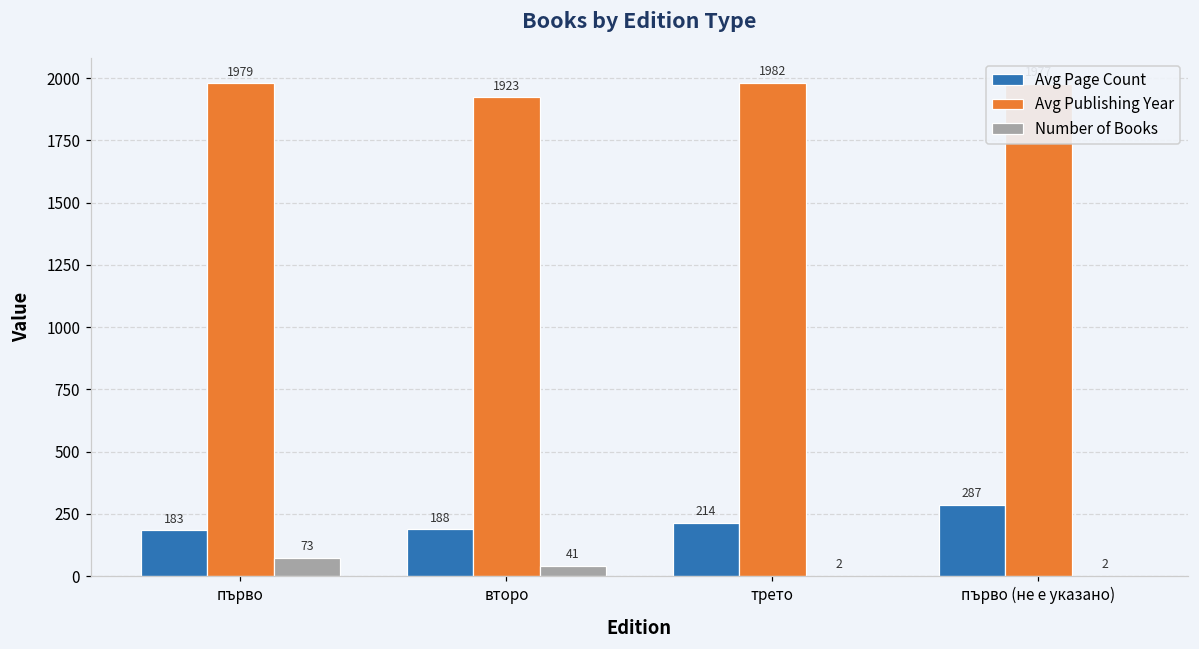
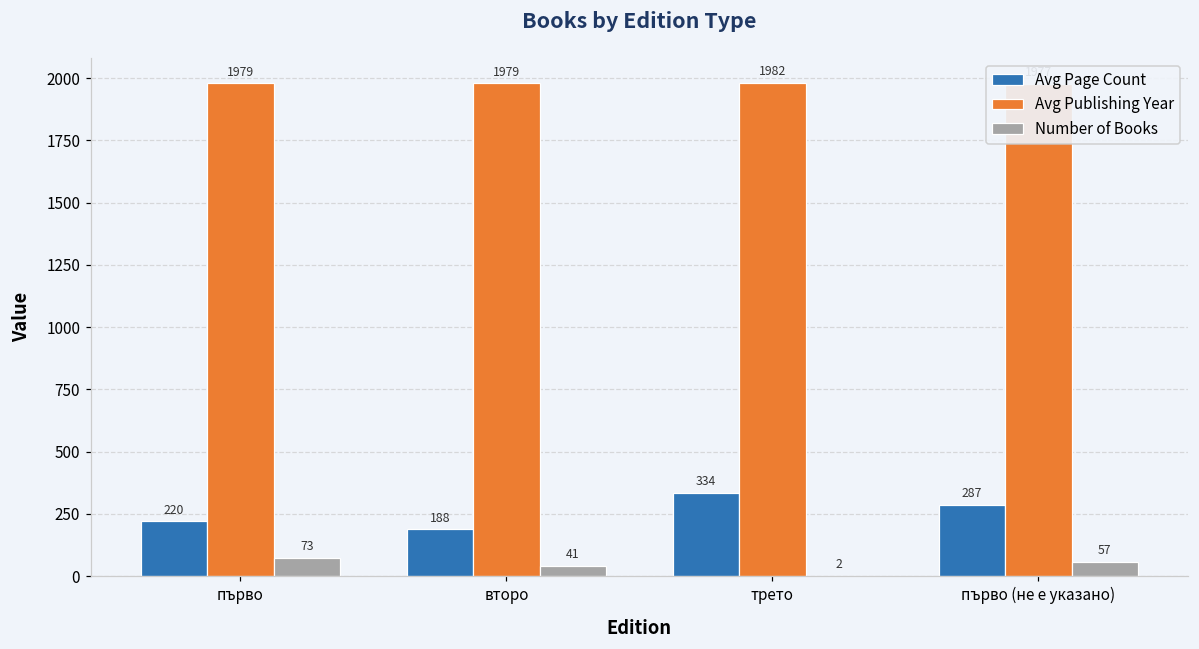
Avg Page Count, първо: 183 -> 220
Avg Publishing Year, второ: 1923 -> 1979
Avg Page Count, трето: 214 -> 334
Number of Books, първо (не е указано): 2 -> 57
